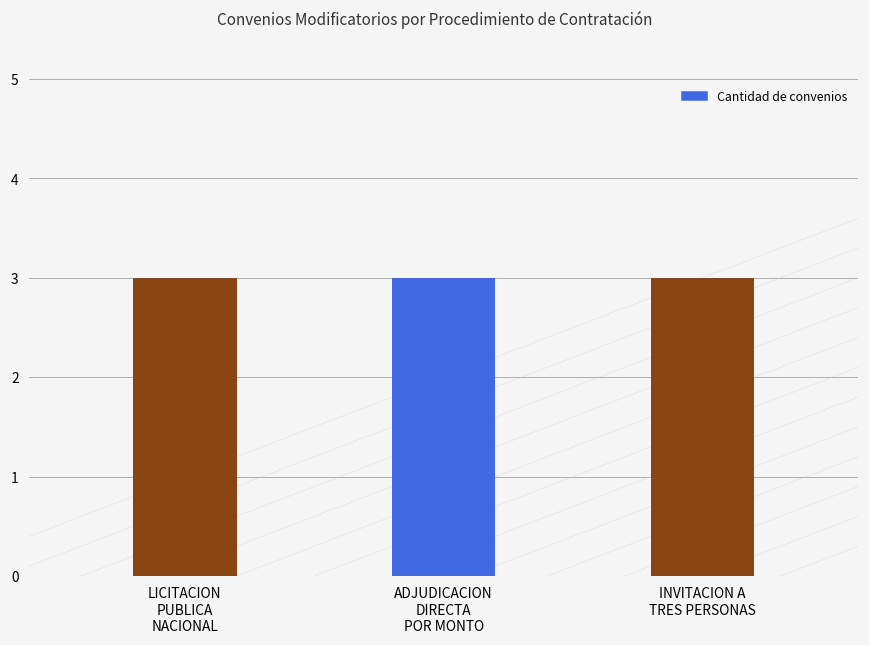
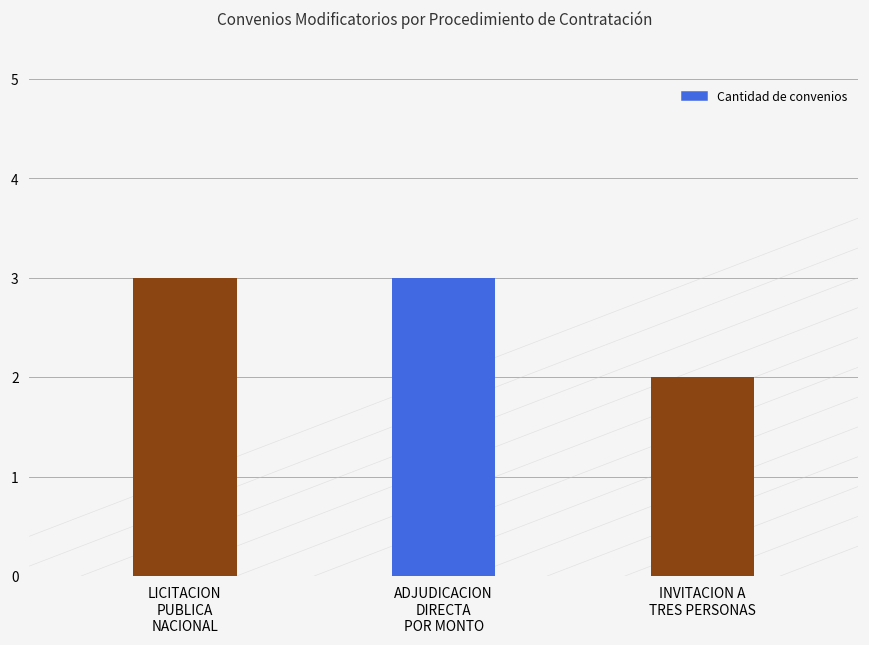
INVITACION A TRES PERSONAS: 3 -> 2
